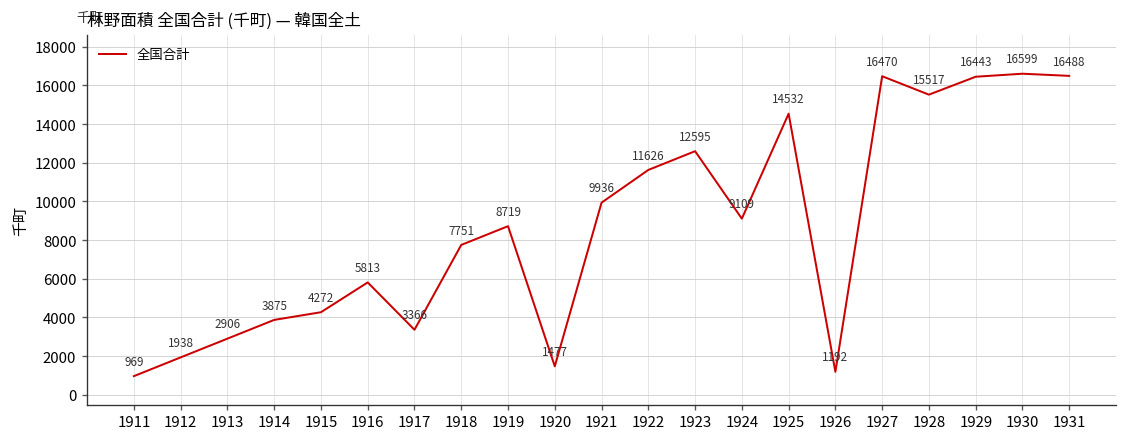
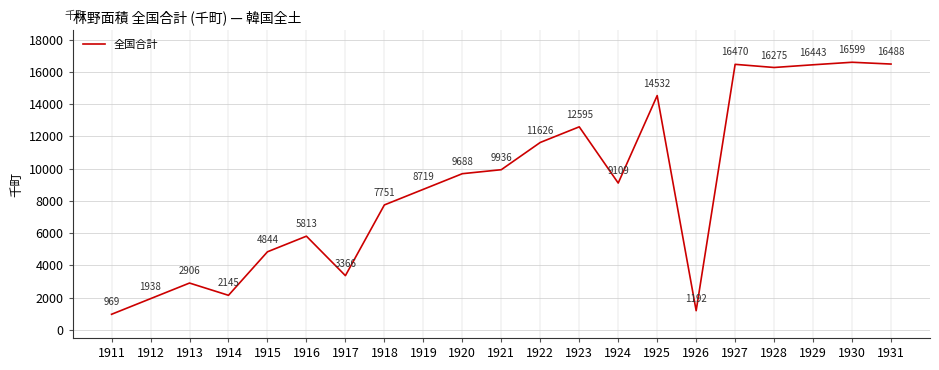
1914: 3875 -> 2145
1915: 4272 -> 4844
1920: 1477 -> 9688
1928: 15517 -> 16275
